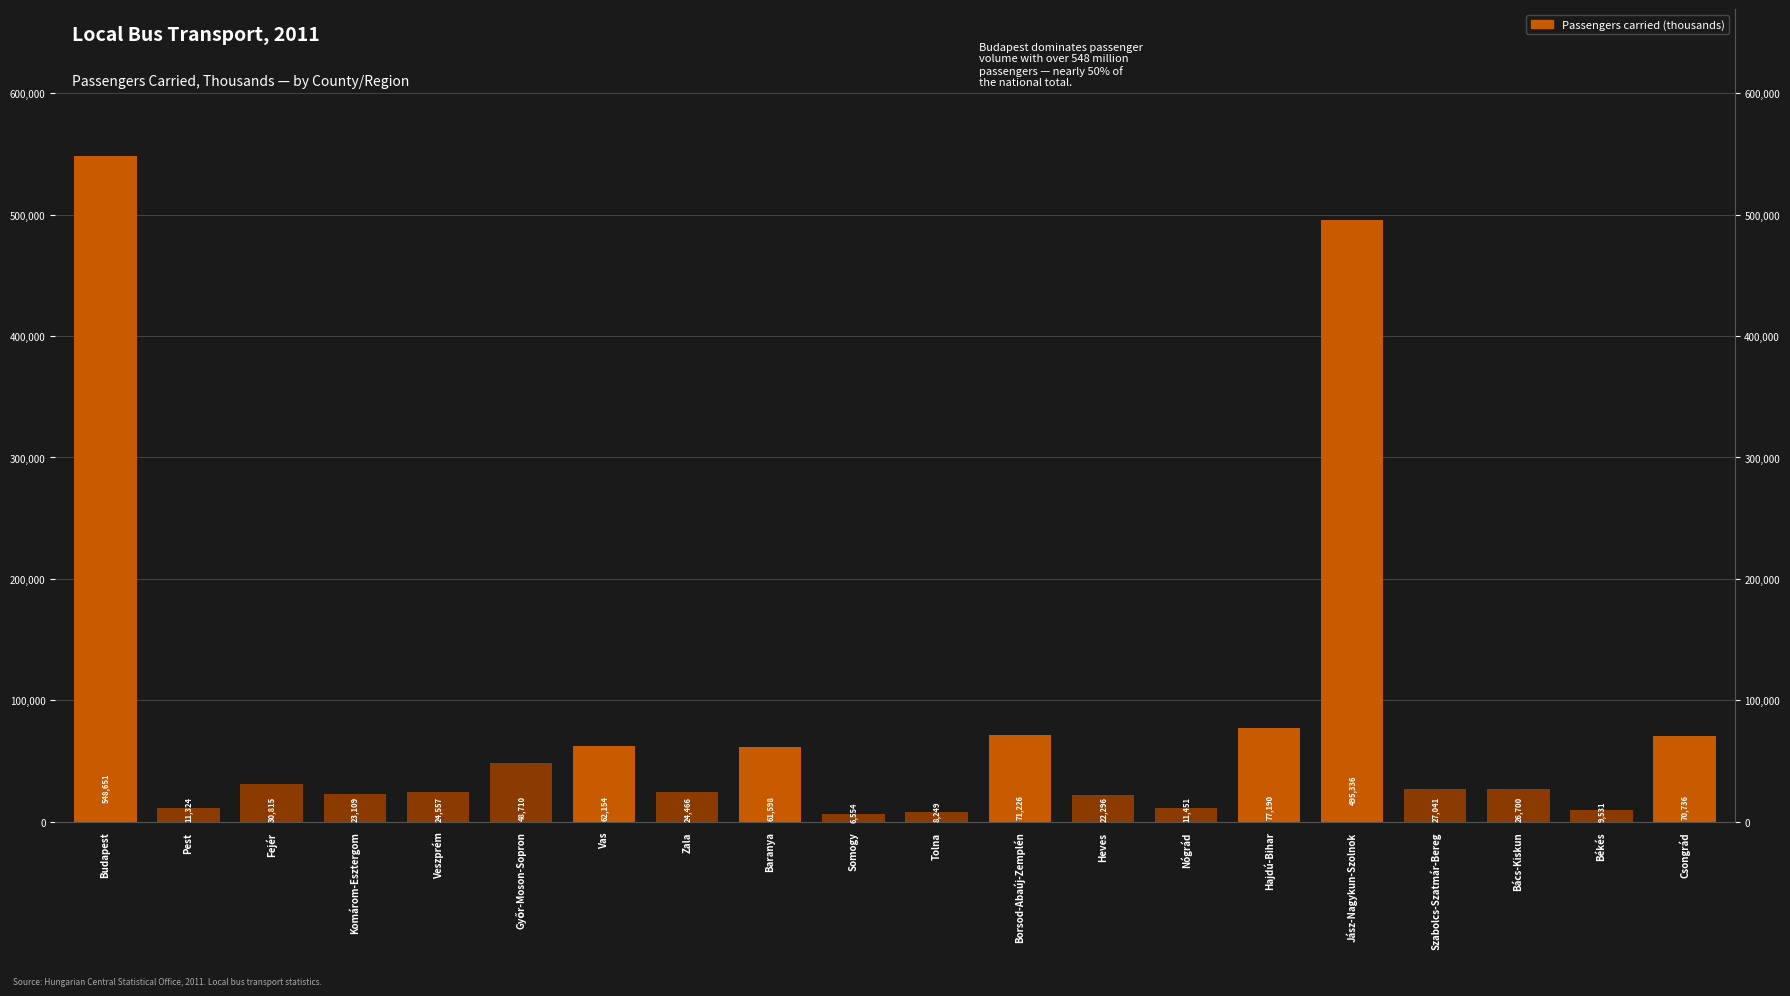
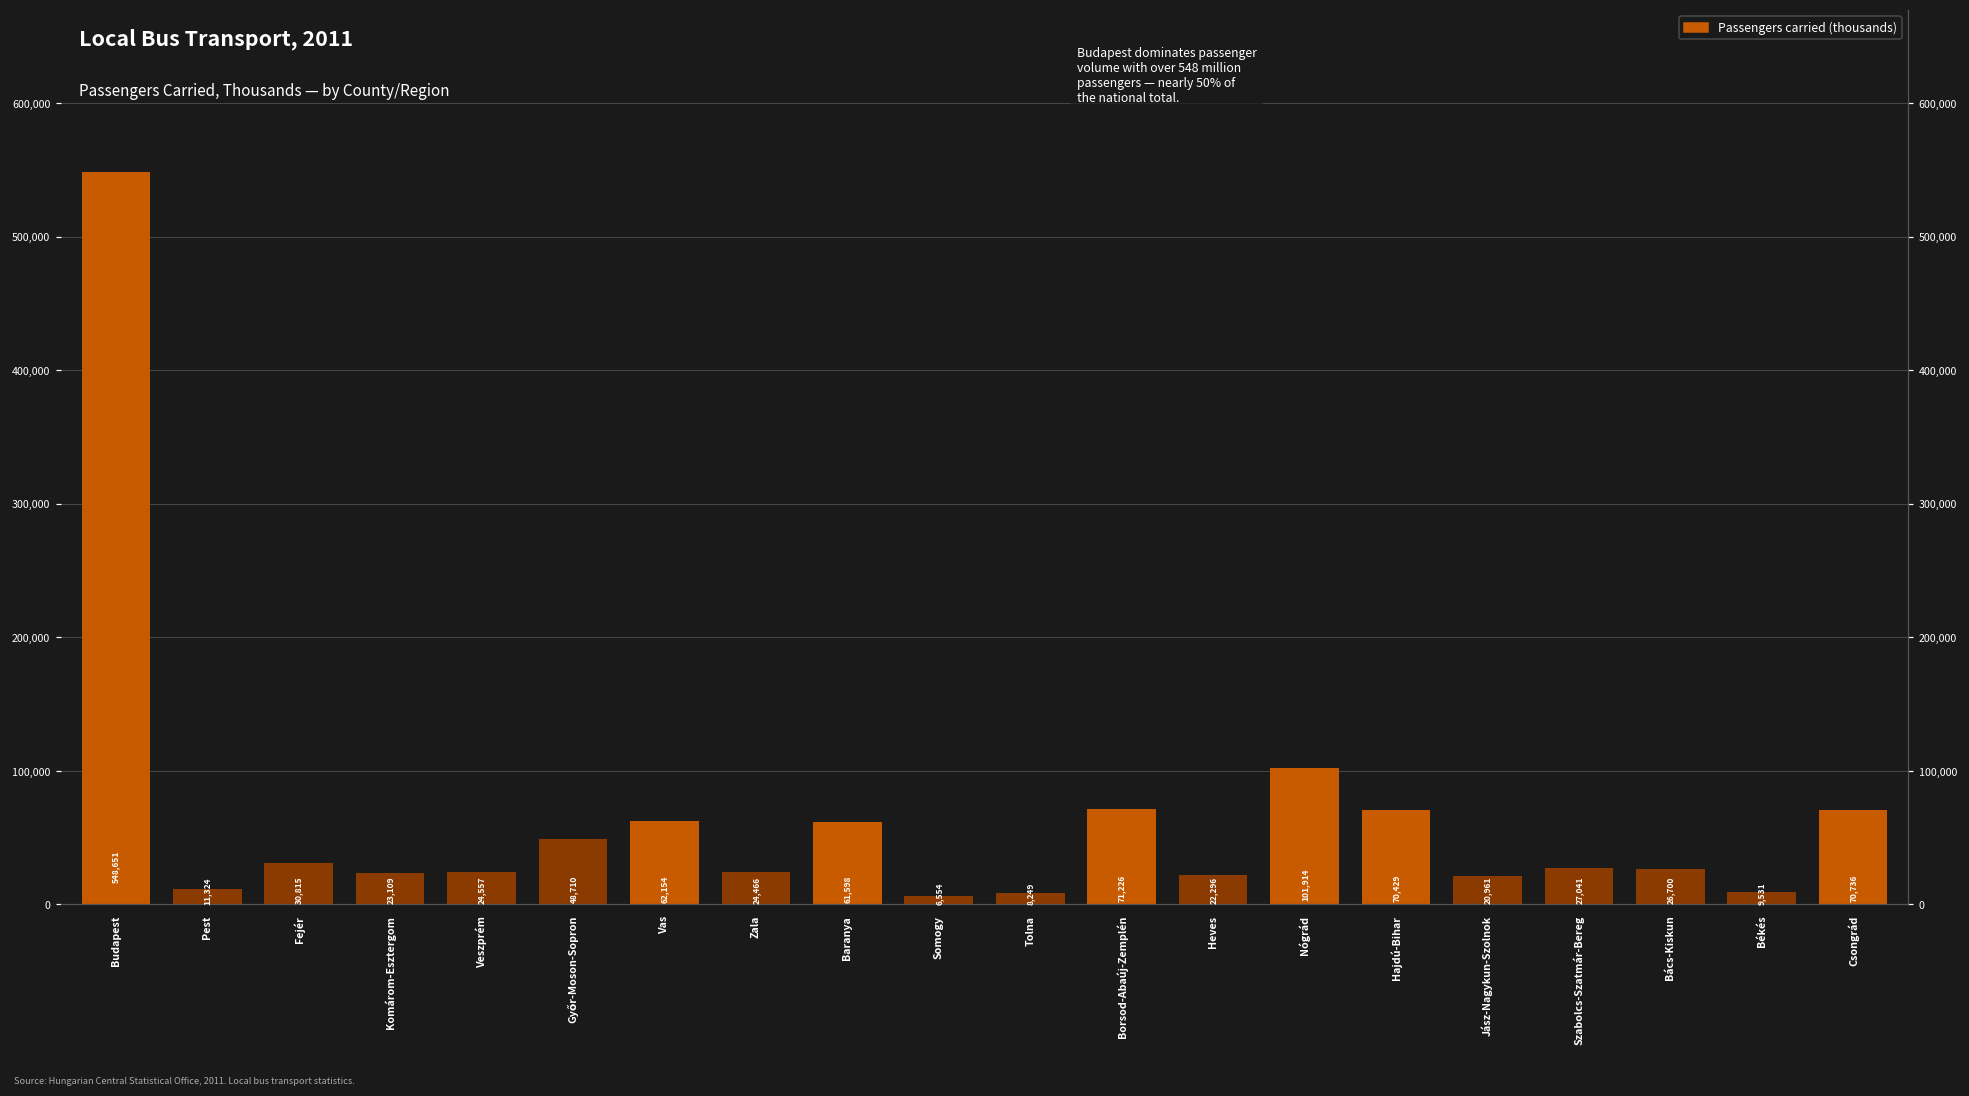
Nógrád: 11,451 -> 101,914
Hajdú-Bihar: 77,190 -> 70,429
Jász-Nagykun-Szolnok: 495,336 -> 20,961
